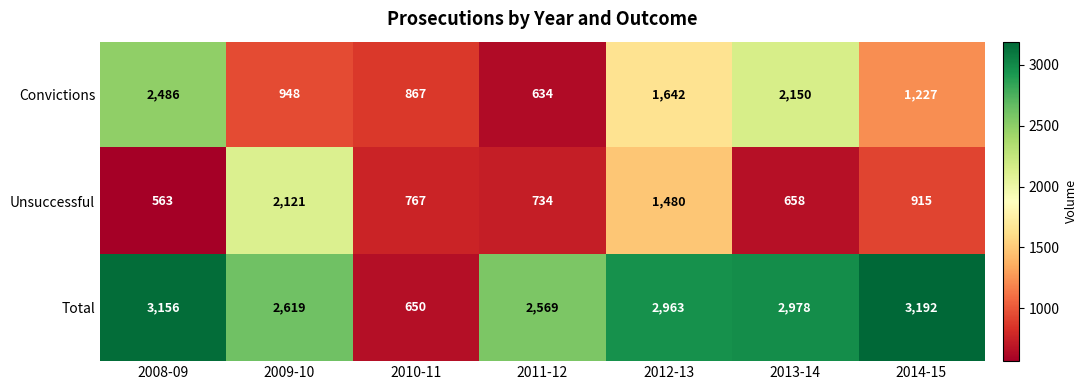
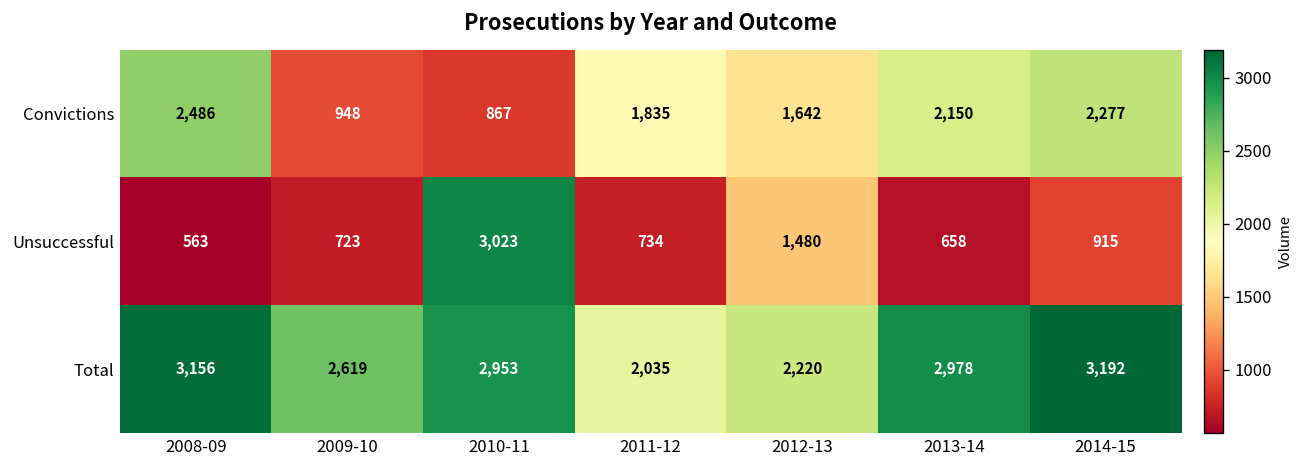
Convictions, 2011-12: 634 -> 1,835
Convictions, 2014-15: 1,227 -> 2,277
Unsuccessful, 2009-10: 2,121 -> 723
Unsuccessful, 2010-11: 767 -> 3,023
Total, 2010-11: 650 -> 2,953
Total, 2011-12: 2,569 -> 2,035
Total, 2012-13: 2,963 -> 2,220
